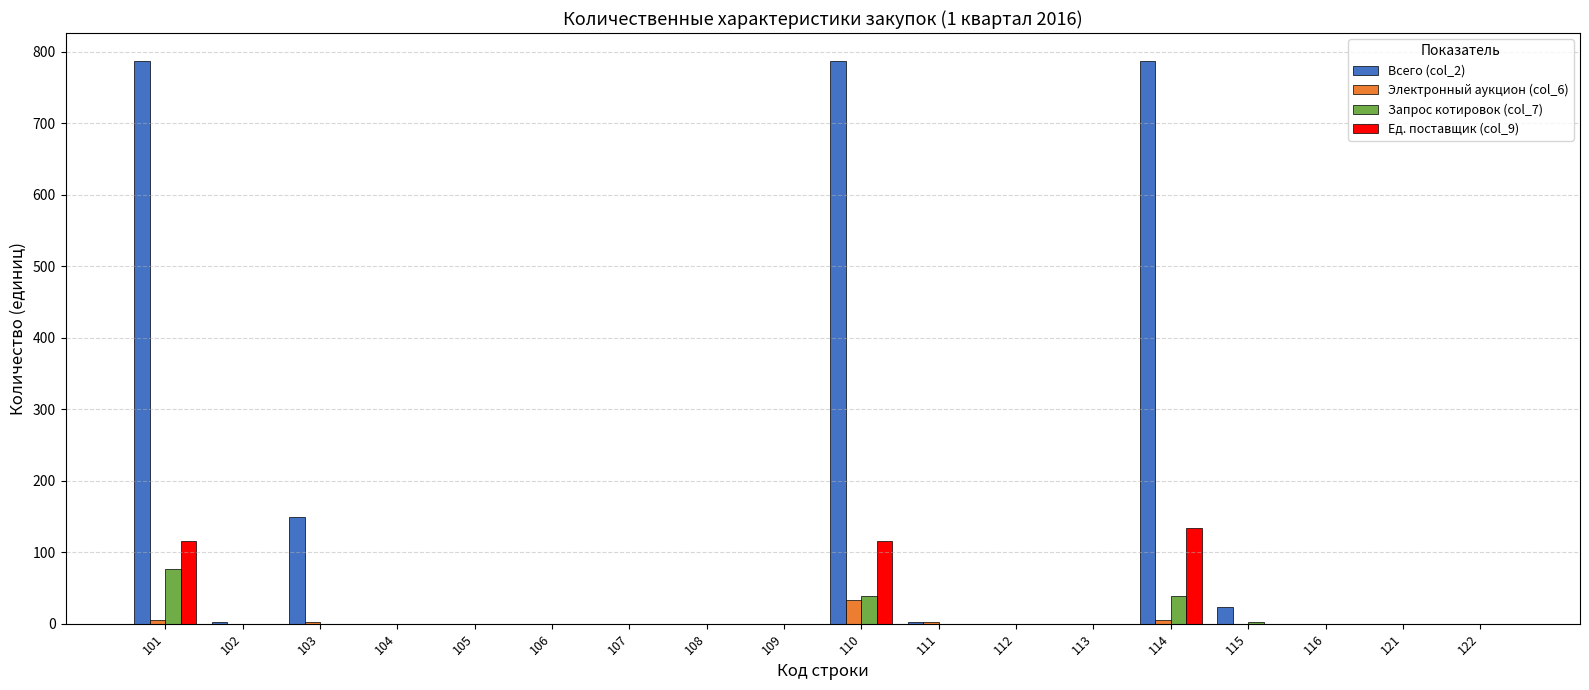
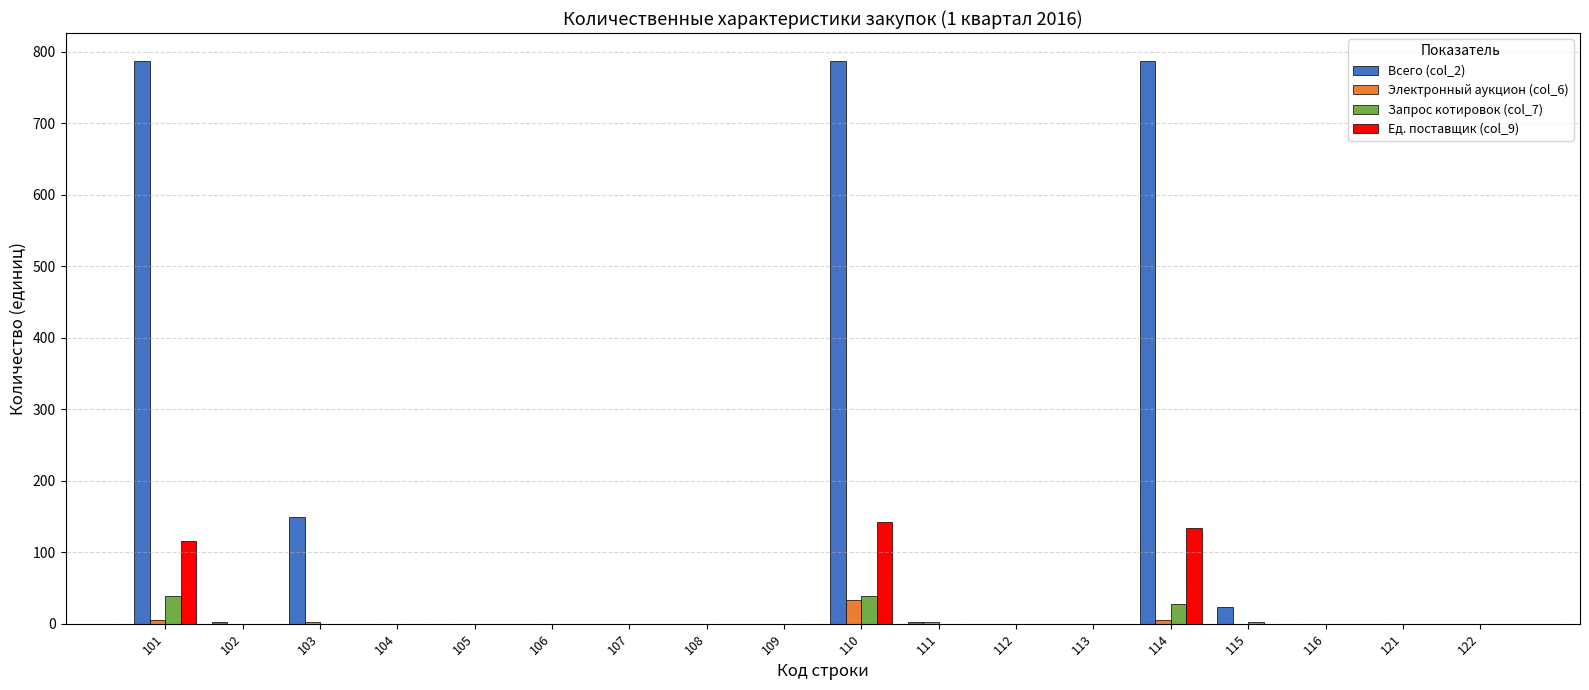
Запрос котировок (col_7), 101: 80 -> 40
Ед. поставщик (col_9), 110: 120 -> 140
Запрос котировок (col_7), 114: 40 -> 30
